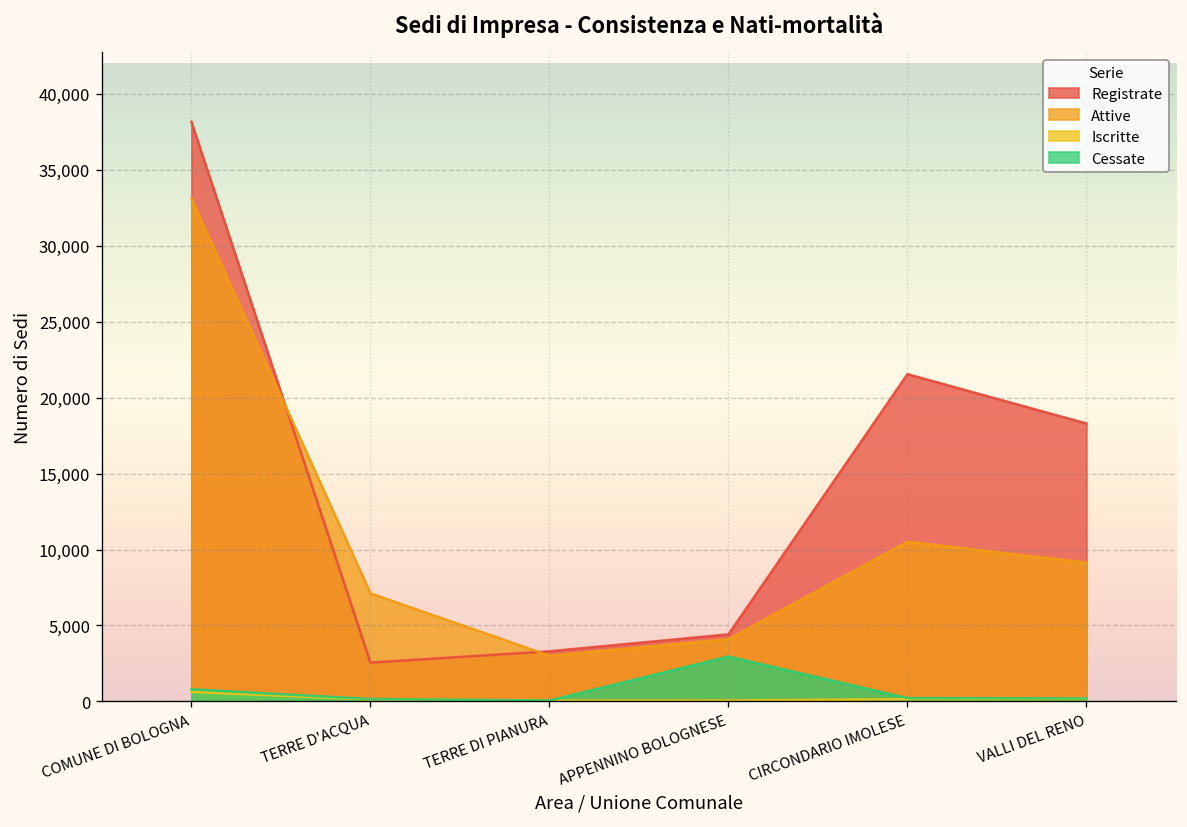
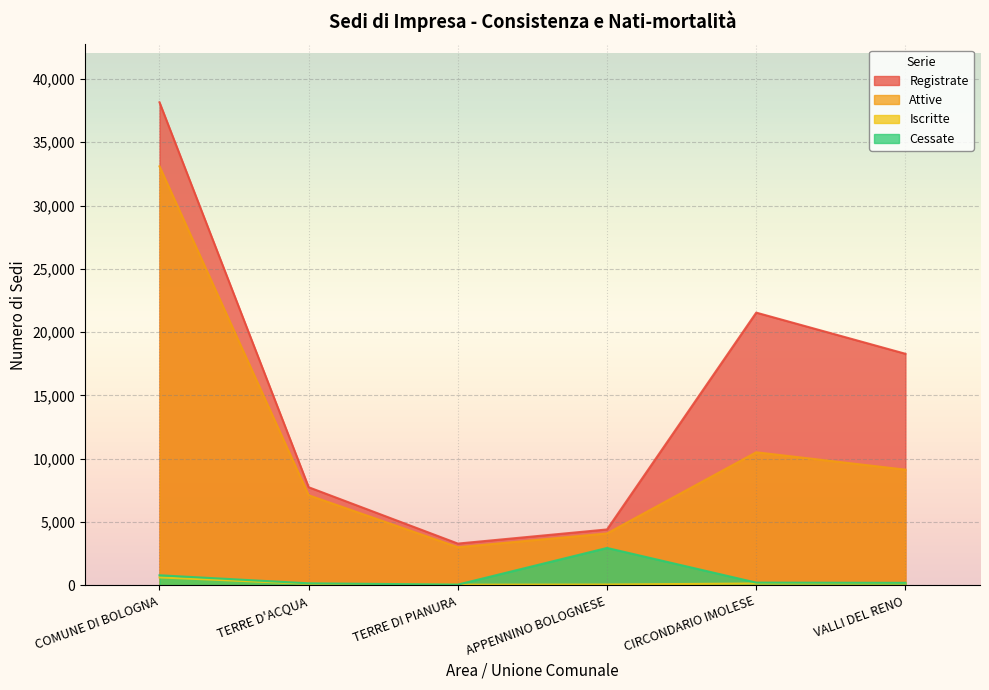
Registrate, TERRE D'ACQUA: 2,600 -> 7,800
